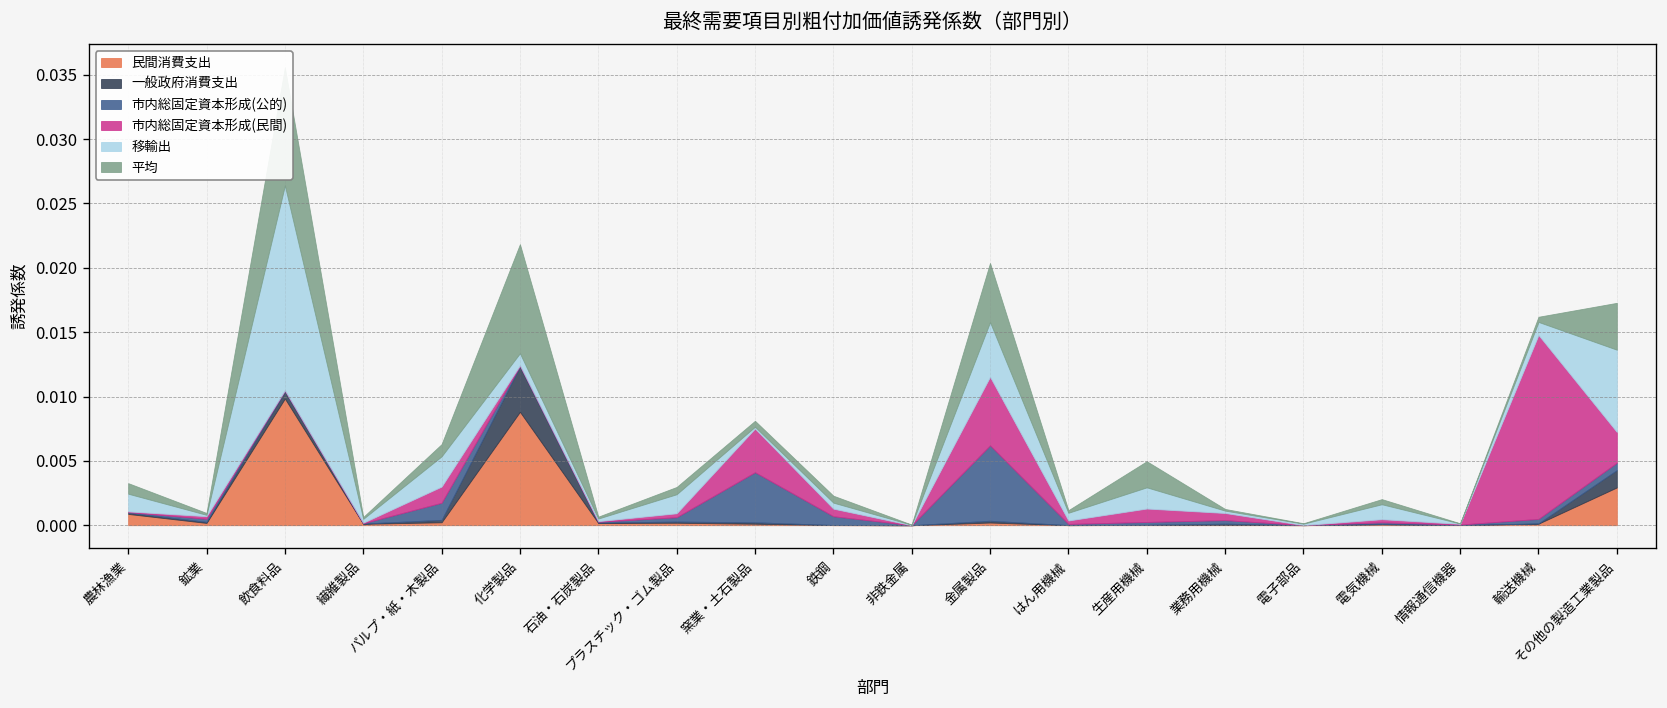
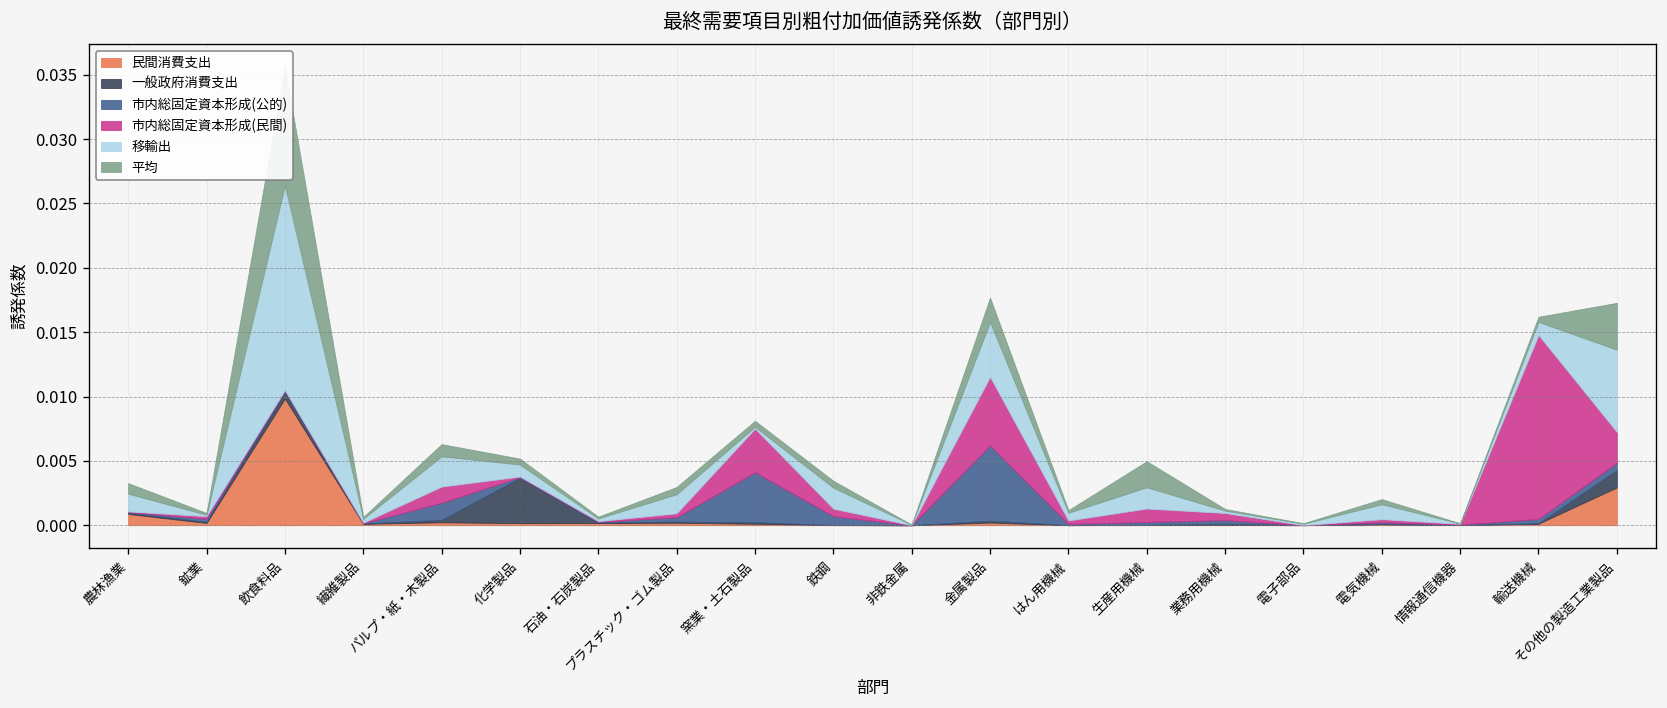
民間消費支出, 化学製品: 0.0088 -> 0.0002
平均, 化学製品: 0.0085 -> 0.0005
移輸出, 鉄鋼: 0.0005 -> 0.0016
平均, 金属製品: 0.0046 -> 0.0019
